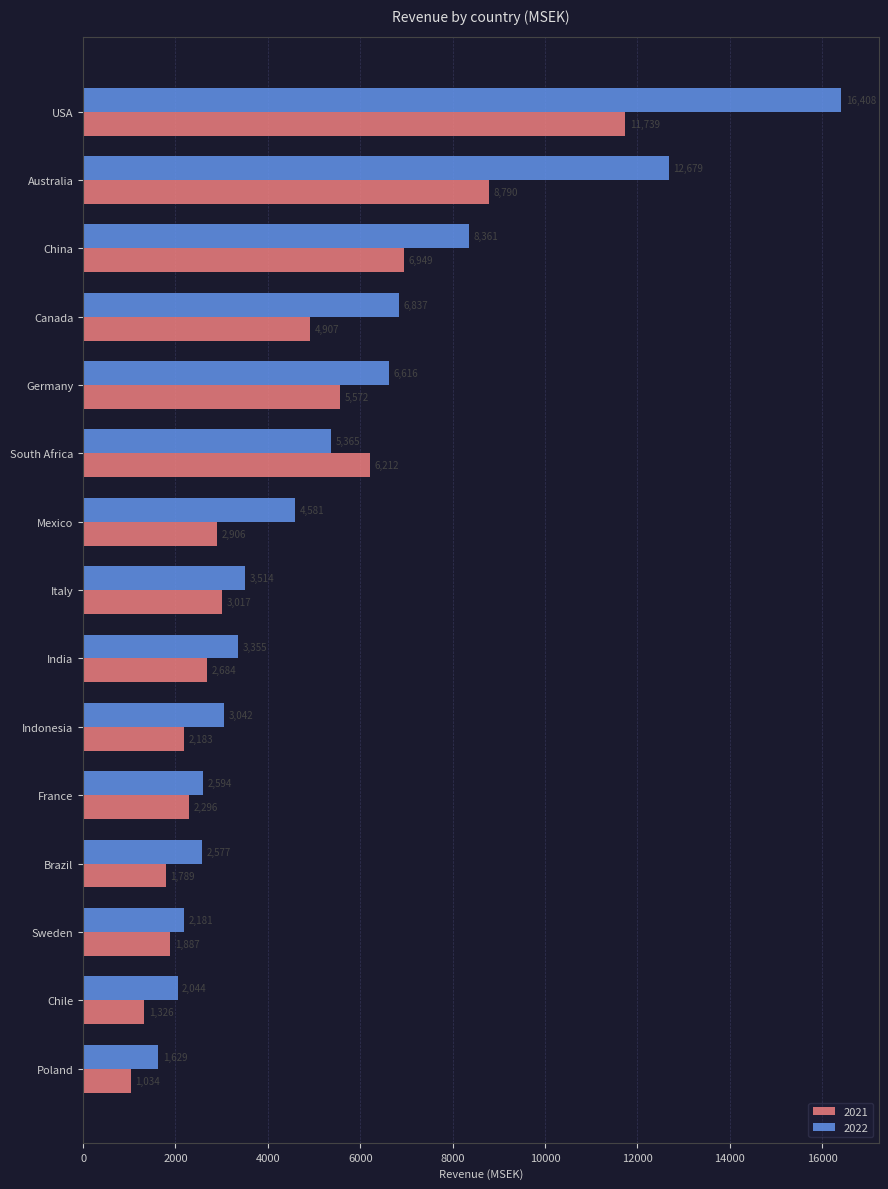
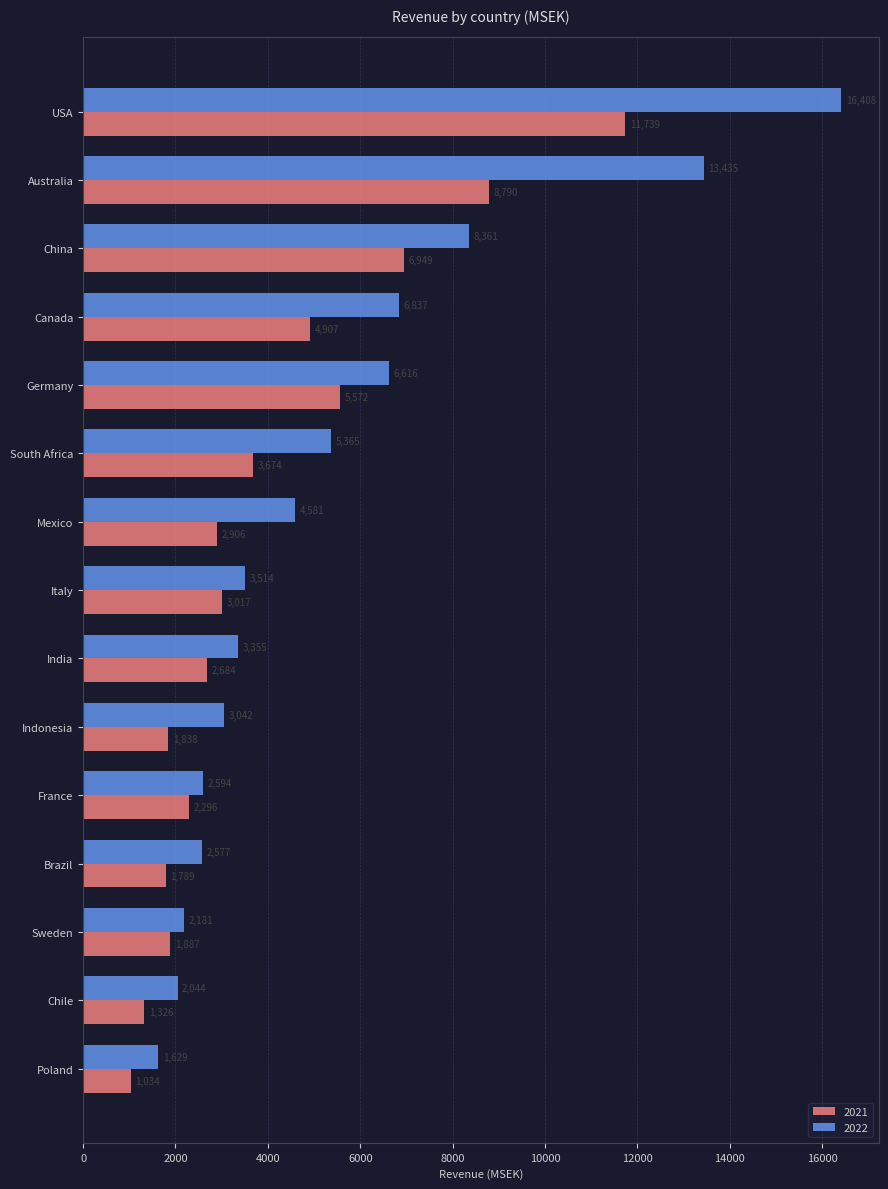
2022, Australia: 12700 -> 13400
2021, South Africa: 6200 -> 3700
2021, Indonesia: 2200 -> 1800
